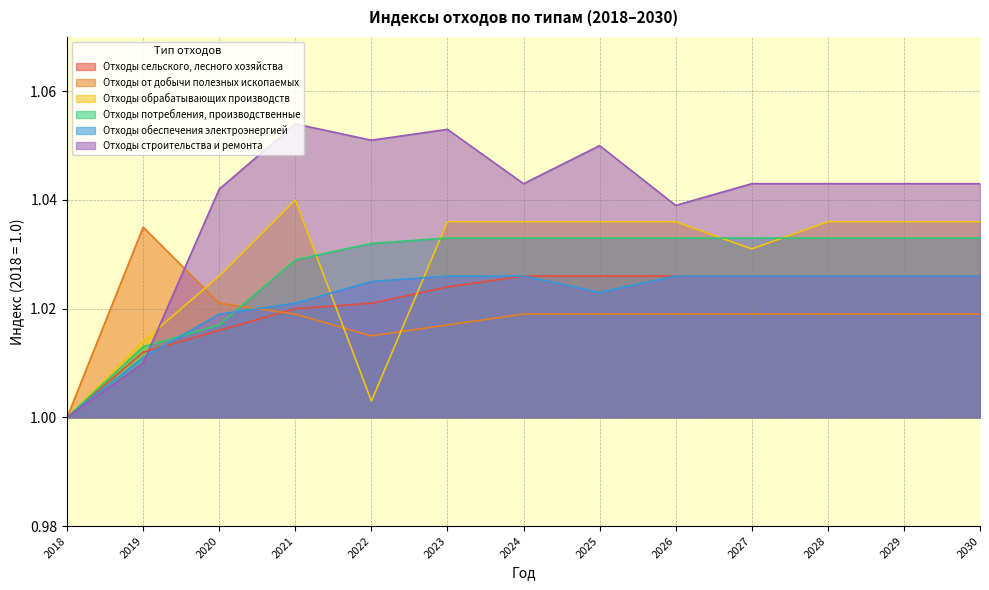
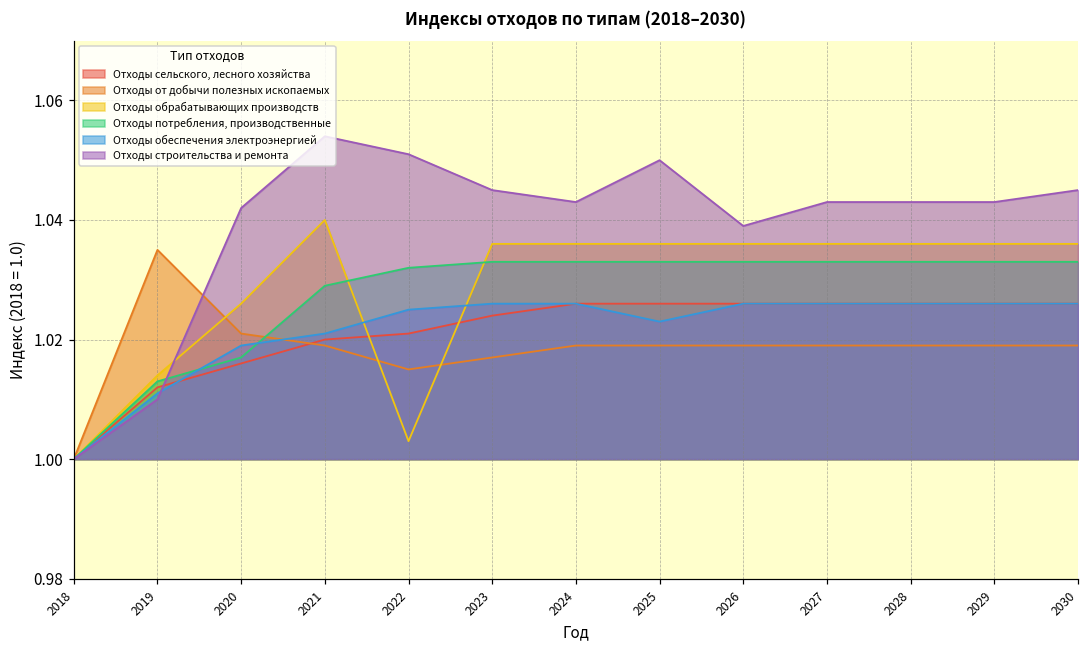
Отходы строительства и ремонта, 2023: 1.053 -> 1.045
Отходы обрабатывающих производств, 2027: 1.031 -> 1.036
Отходы строительства и ремонта, 2030: 1.043 -> 1.045
